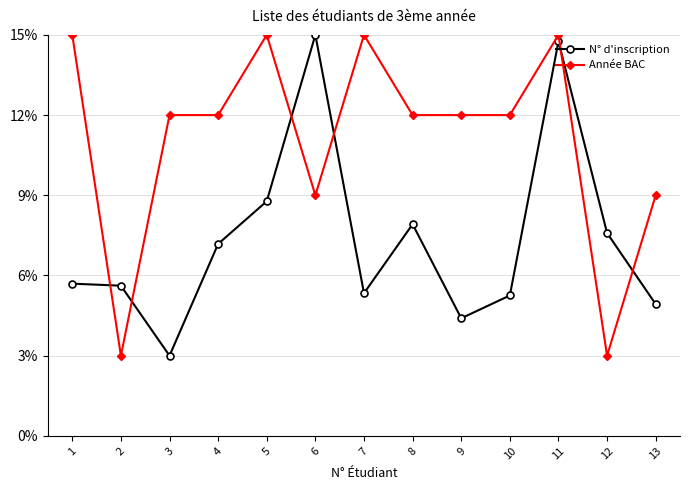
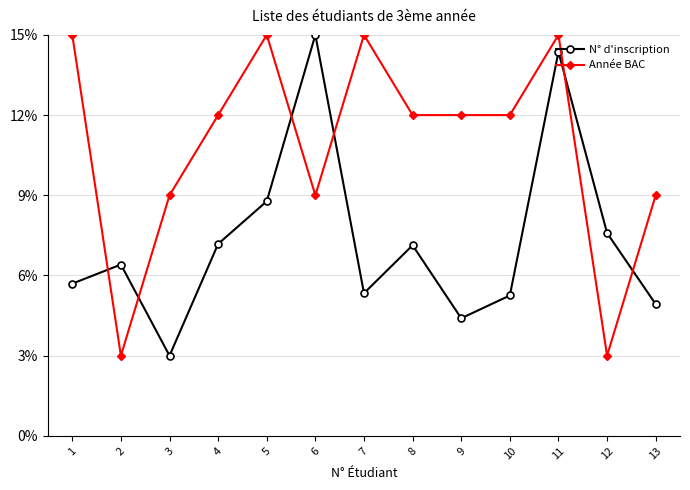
N° d'inscription, 2: 5.6% -> 6.4%
Année BAC, 3: 12.0% -> 9.0%
N° d'inscription, 8: 7.9% -> 7.1%
N° d'inscription, 11: 14.8% -> 14.4%
